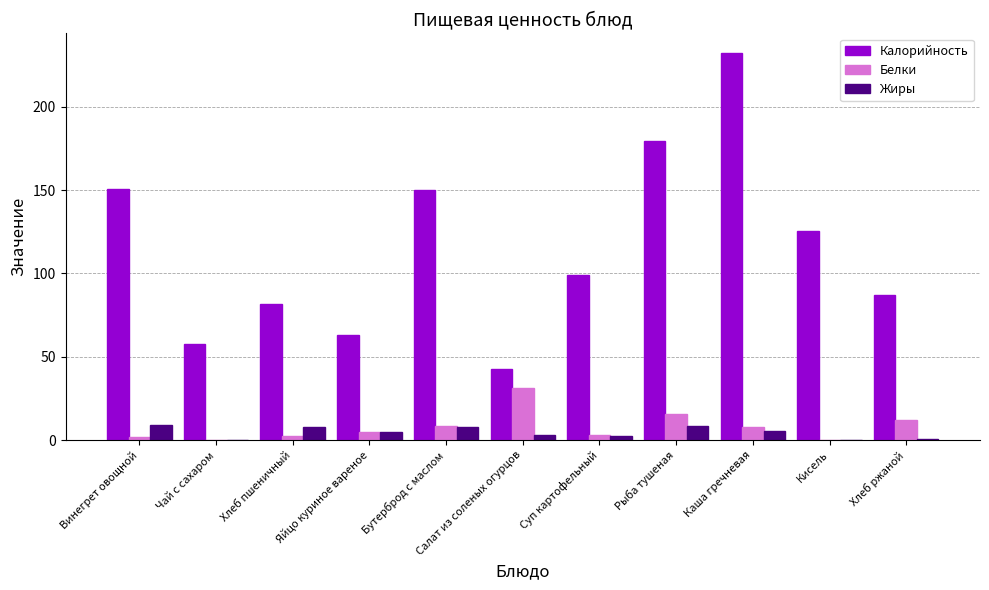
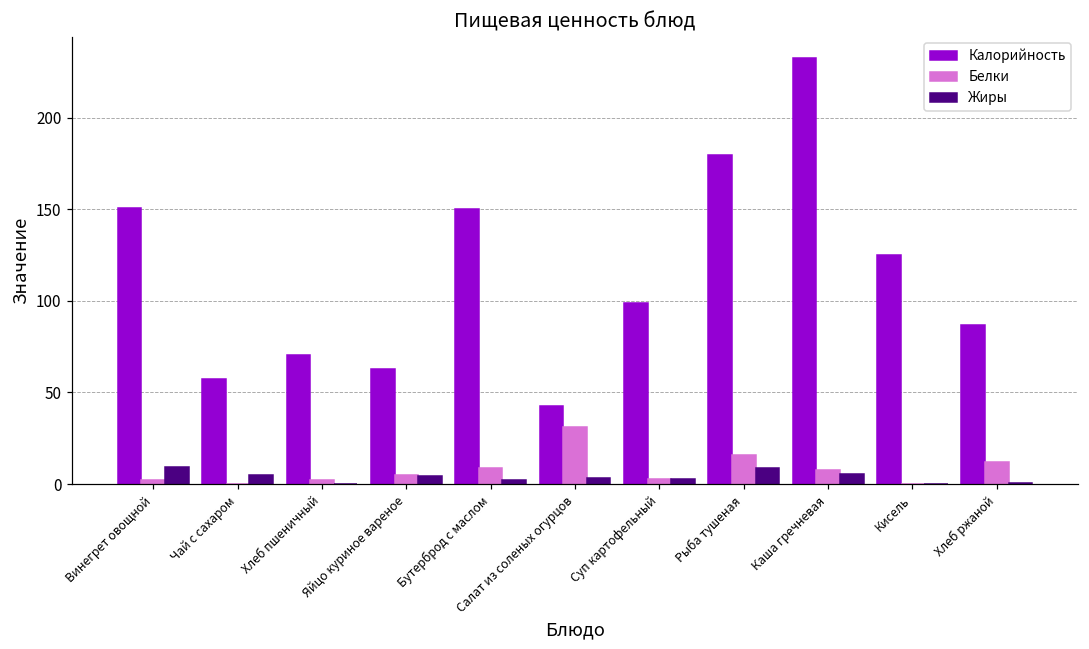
Жиры, Чай с сахаром: 0 -> 5
Калорийность, Хлеб пшеничный: 81 -> 71
Жиры, Хлеб пшеничный: 8 -> 0
Жиры, Бутерброд с маслом: 8 -> 2
